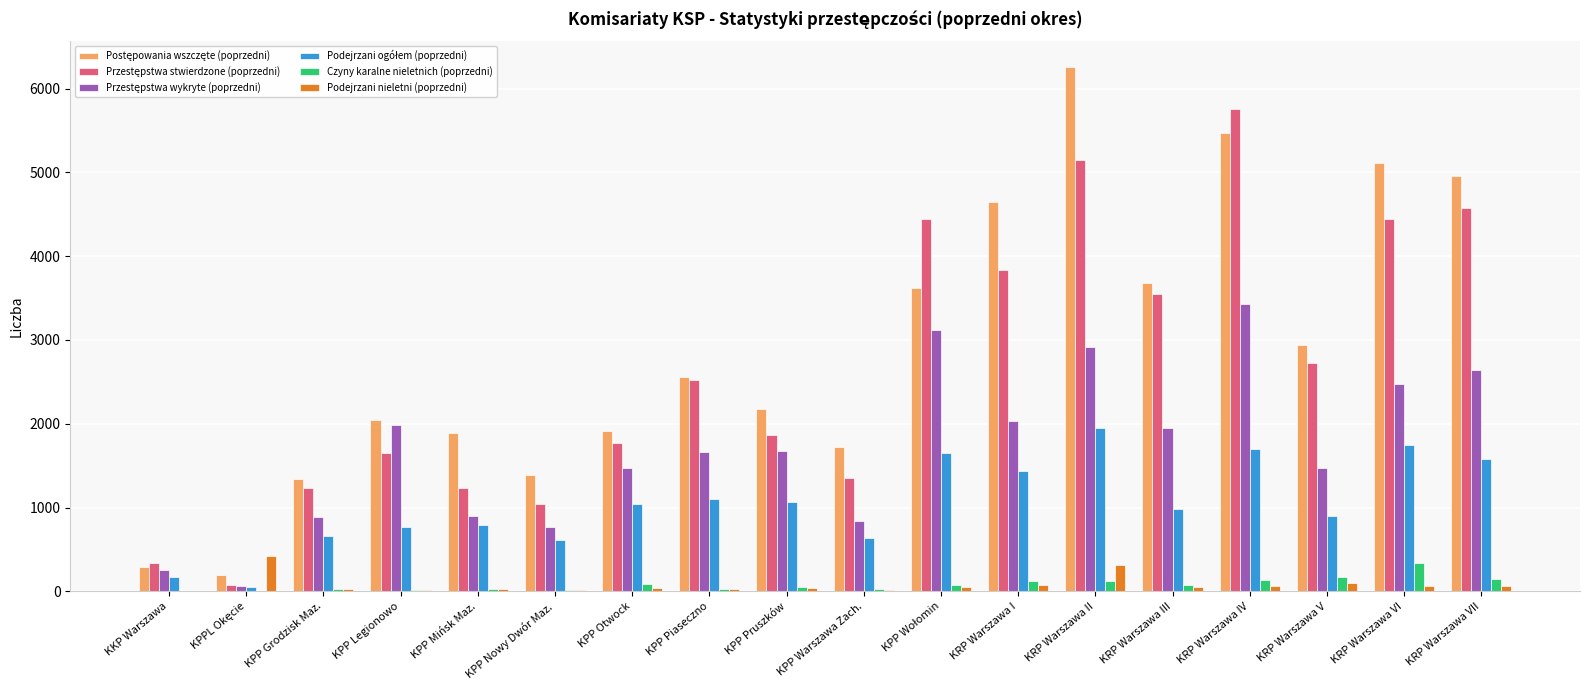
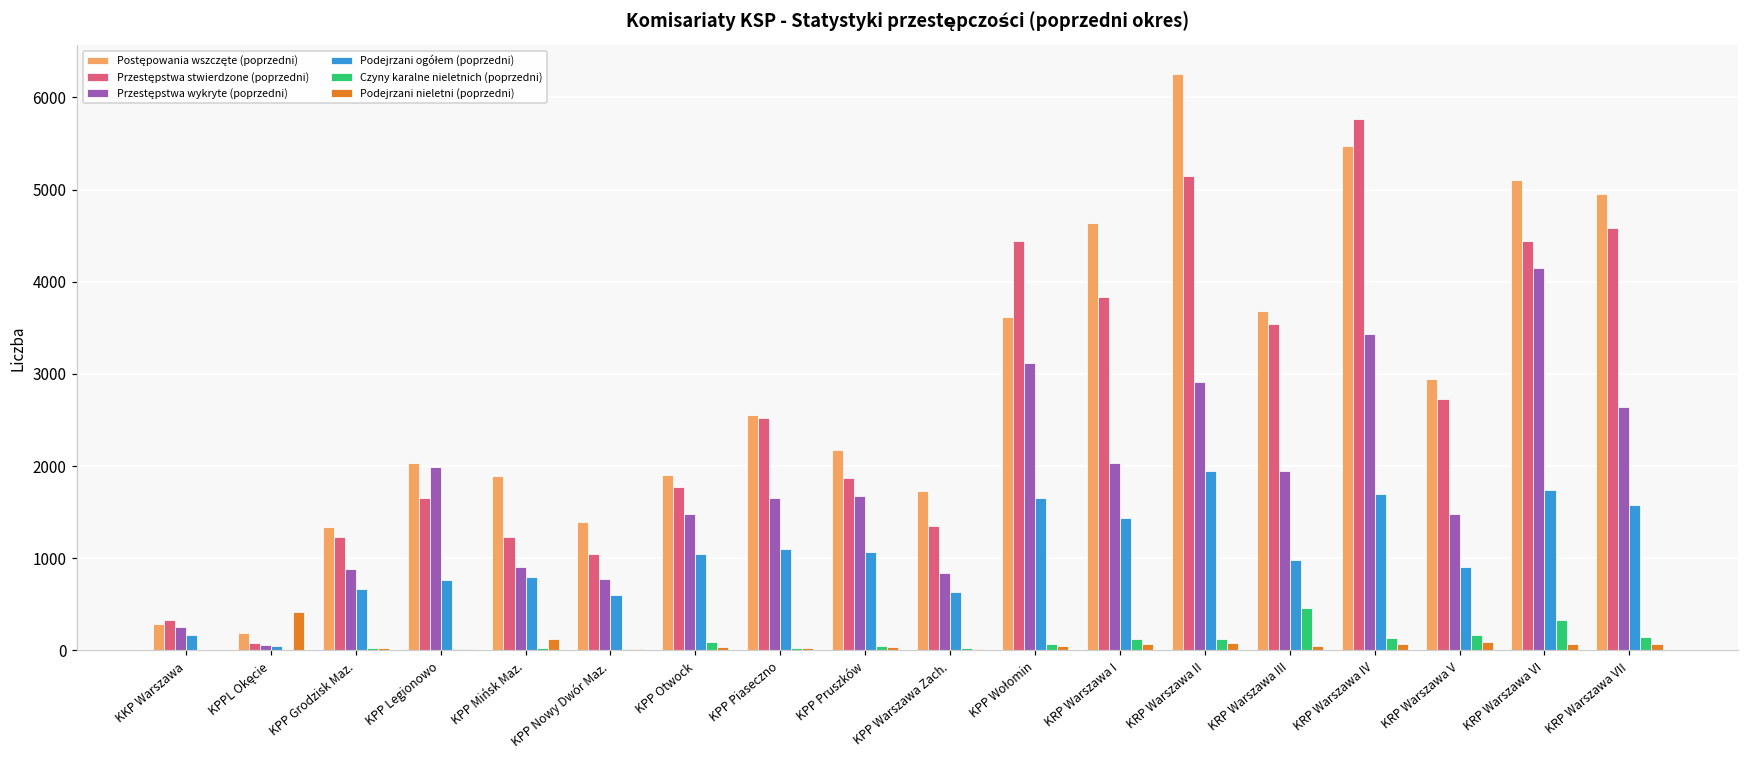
Podejrzani nieletni (poprzedni), KPP Mińsk Maz.: 0 -> 100
Podejrzani nieletni (poprzedni), KRP Warszawa II: 300 -> 100
Czyny karalne nieletnich (poprzedni), KRP Warszawa III: 100 -> 500
Przestępstwa wykryte (poprzedni), KRP Warszawa VI: 2500 -> 4200
